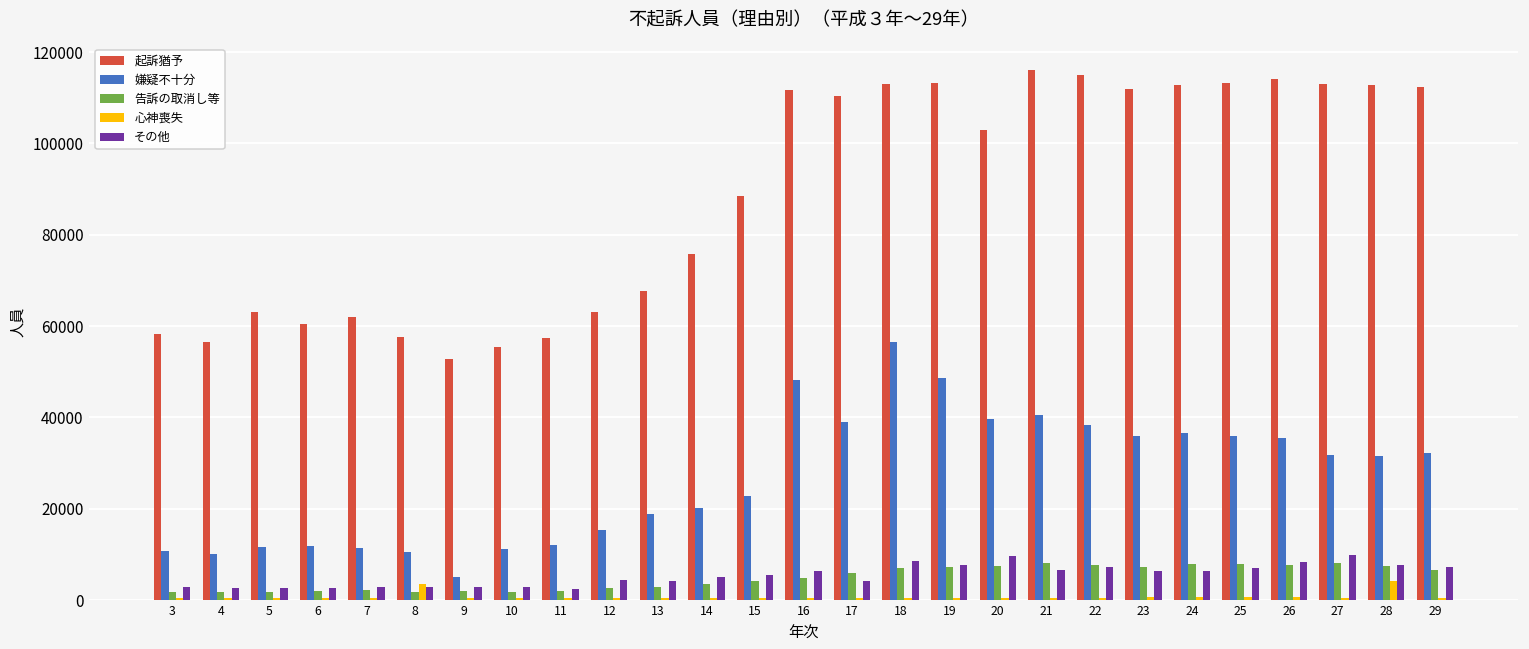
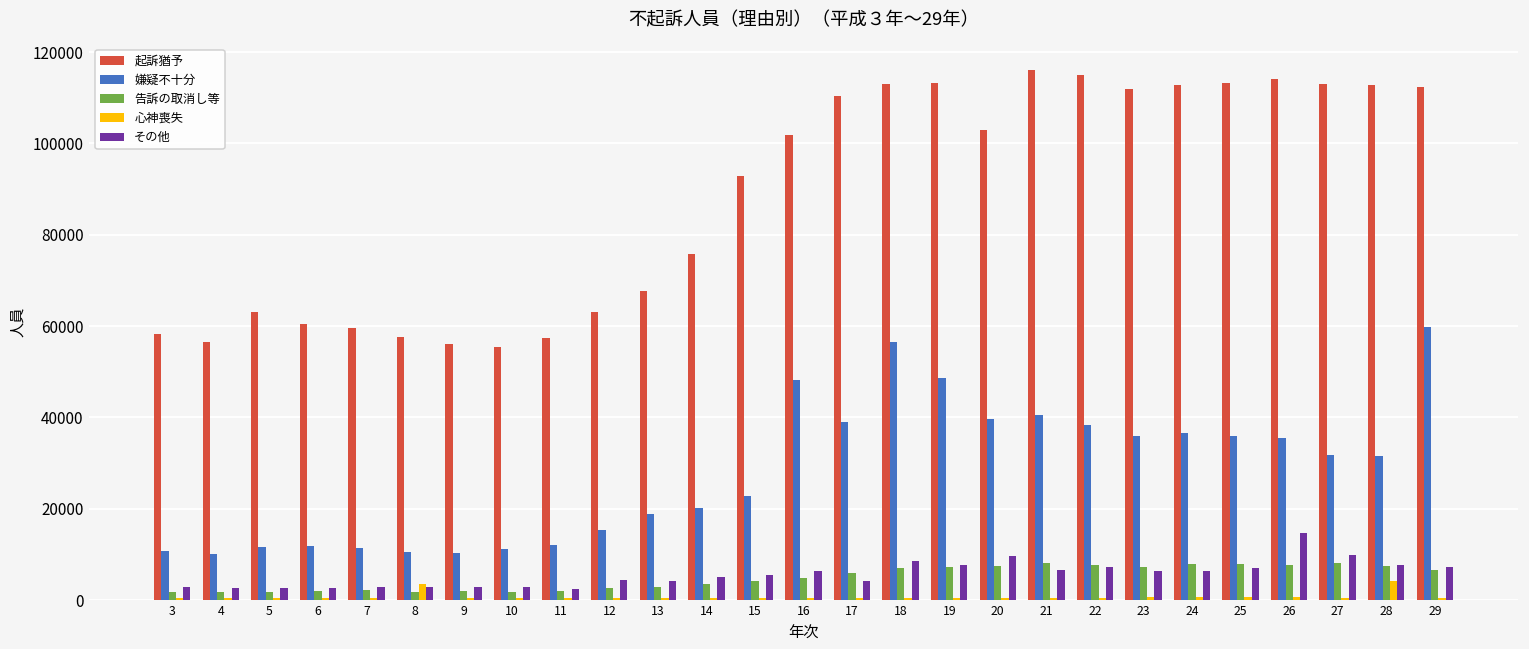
起訴猶予, 7: 62000 -> 60000
起訴猶予, 9: 53000 -> 56000
嫌疑不十分, 9: 5000 -> 10000
起訴猶予, 15: 89000 -> 93000
起訴猶予, 16: 112000 -> 102000
その他, 26: 8000 -> 15000
嫌疑不十分, 29: 32000 -> 60000
